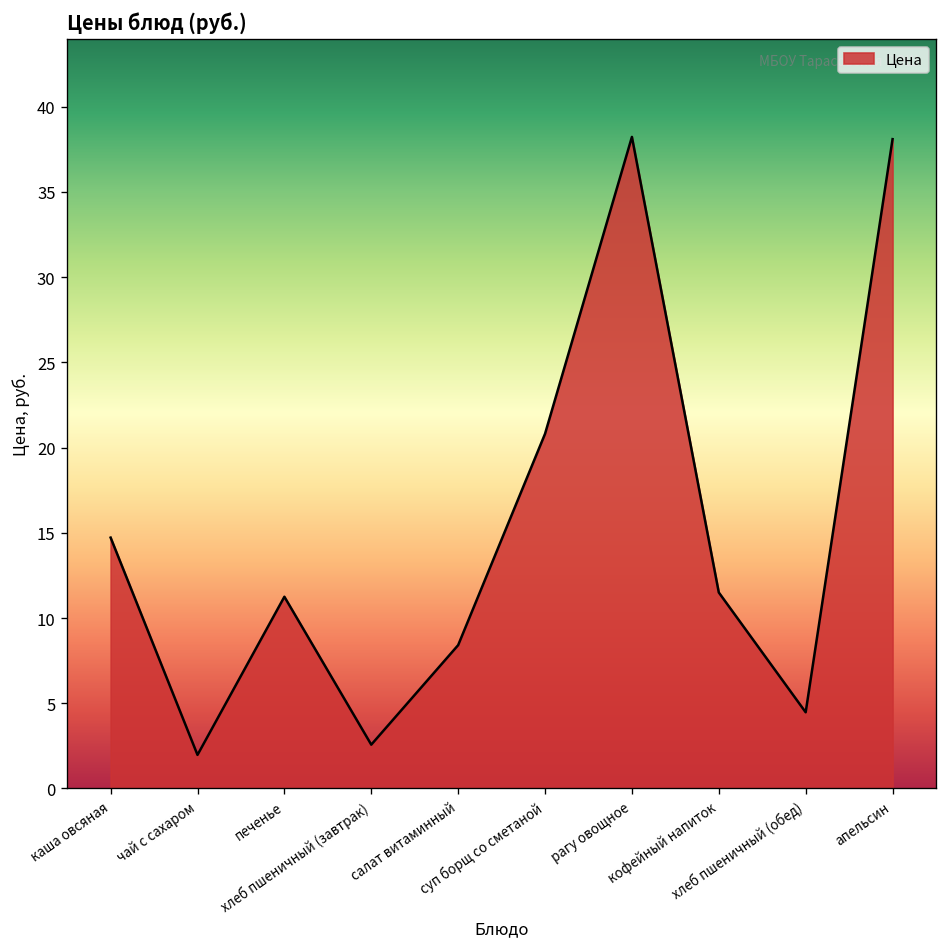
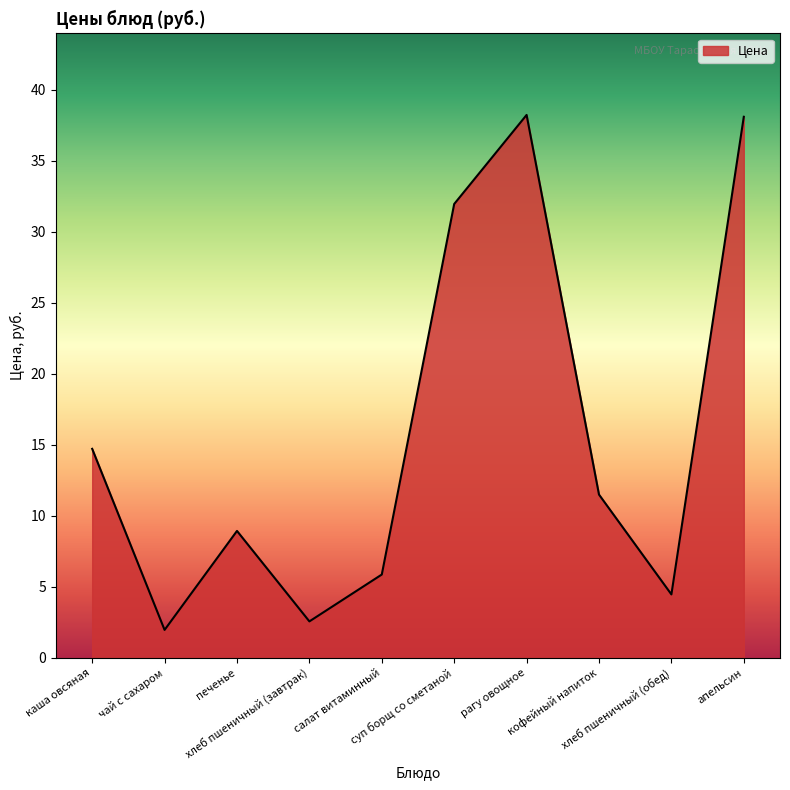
печенье: 11.3 -> 8.9
салат витаминный: 8.4 -> 5.9
суп борщ со сметаной: 20.8 -> 32.0
